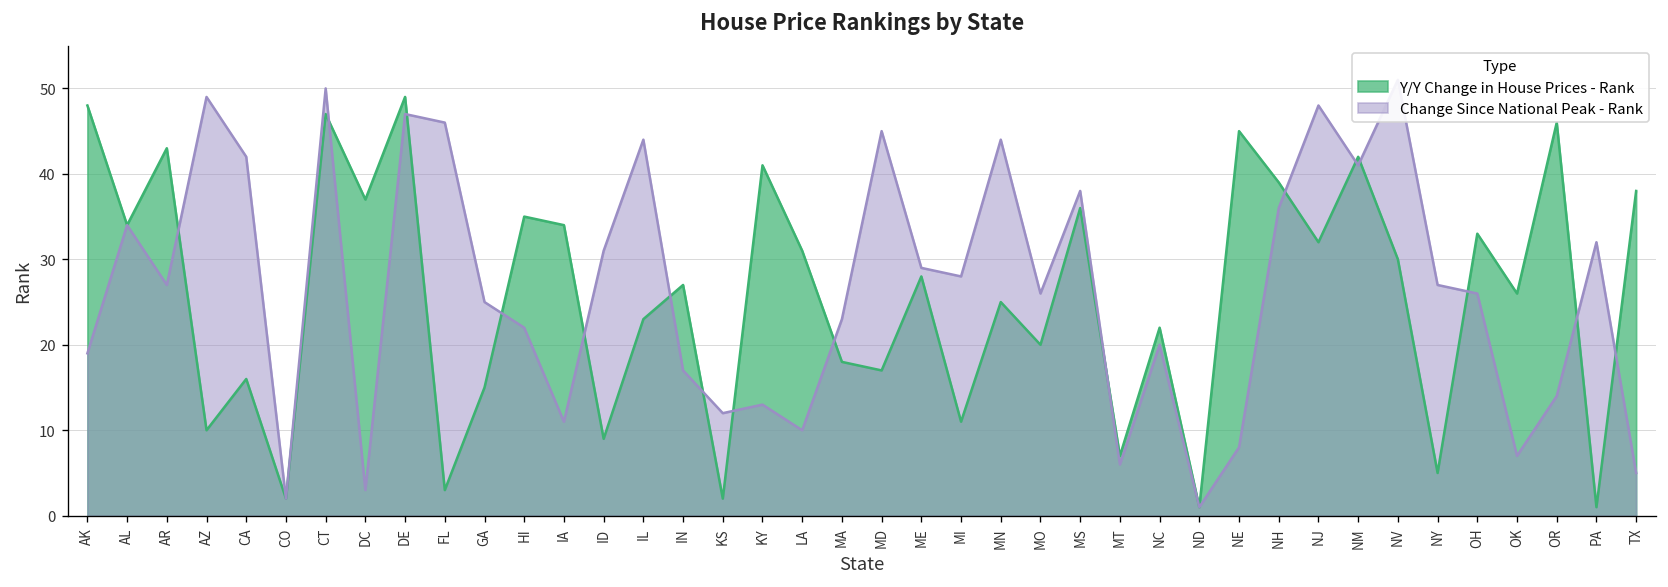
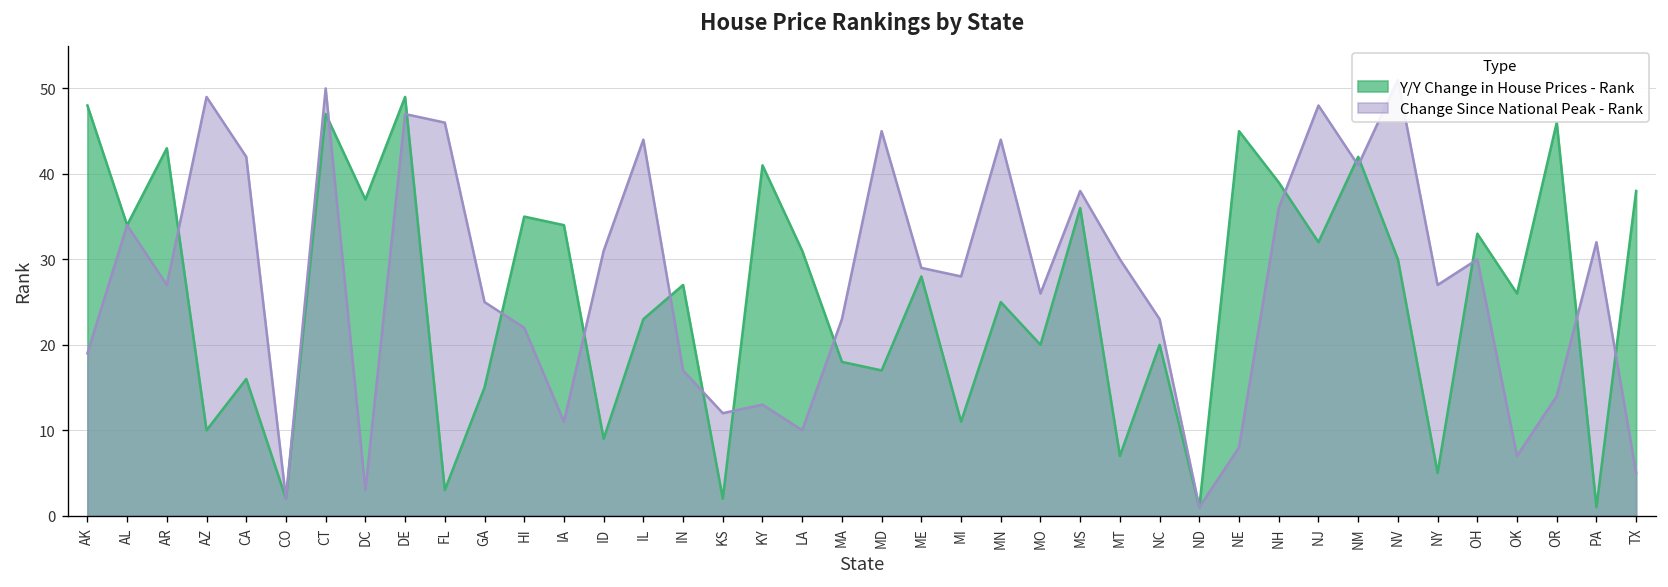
Change Since National Peak - Rank, MT: 6 -> 30
Y/Y Change in House Prices - Rank, NC: 22 -> 20
Change Since National Peak - Rank, NC: 20 -> 23
Change Since National Peak - Rank, OH: 26 -> 30
